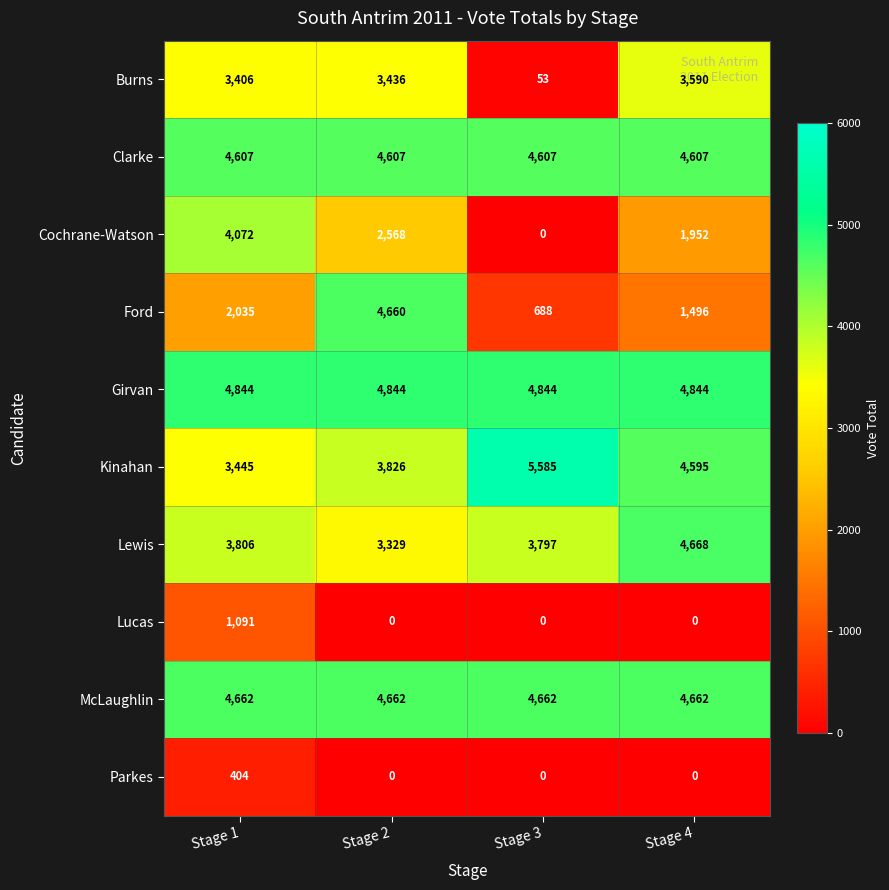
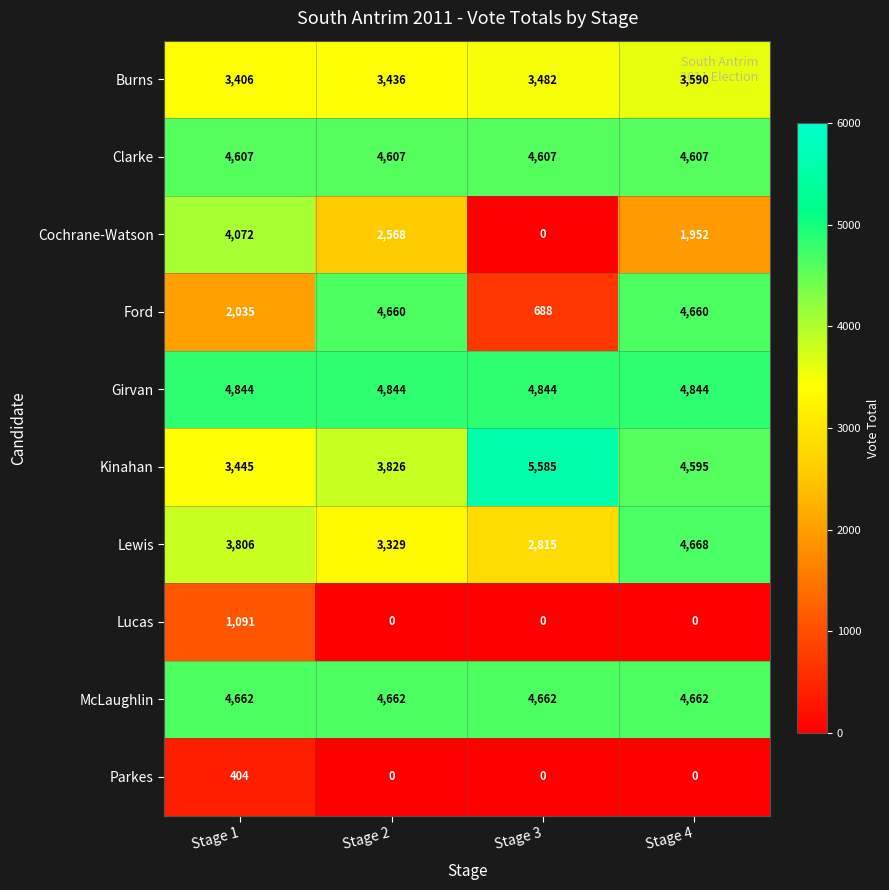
Burns, Stage 3: 53 -> 3,482
Ford, Stage 4: 1,496 -> 4,660
Lewis, Stage 3: 3,797 -> 2,815
